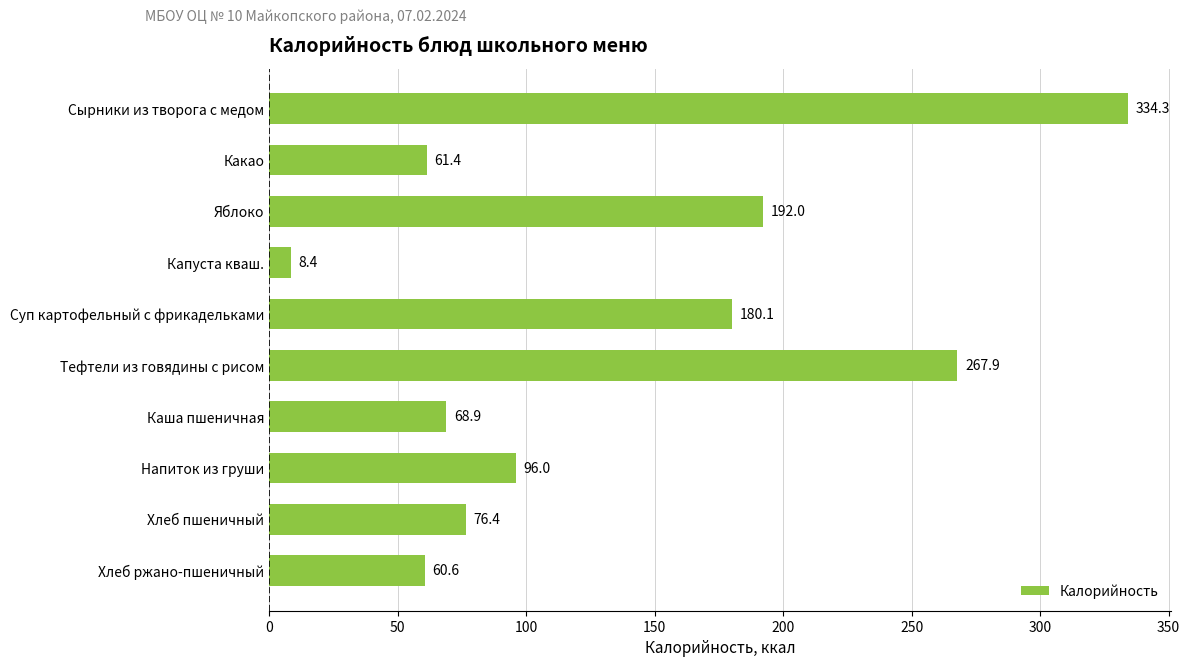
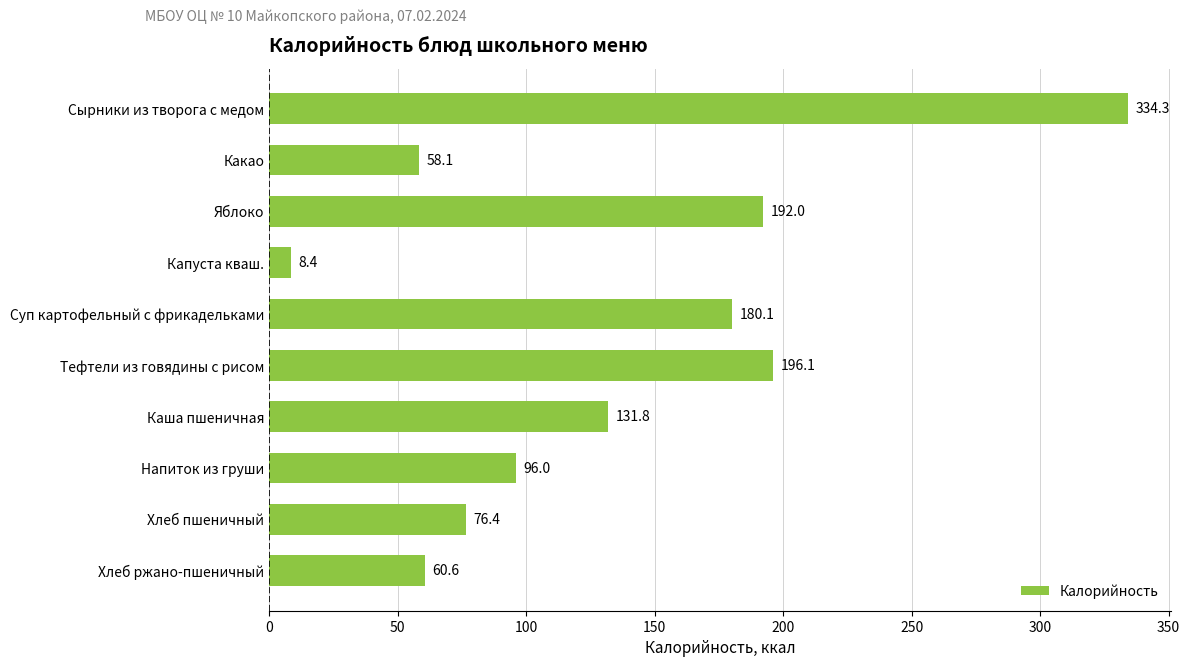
Какао: 61.4 -> 58.1
Тефтели из говядины с рисом: 267.9 -> 196.1
Каша пшеничная: 68.9 -> 131.8
